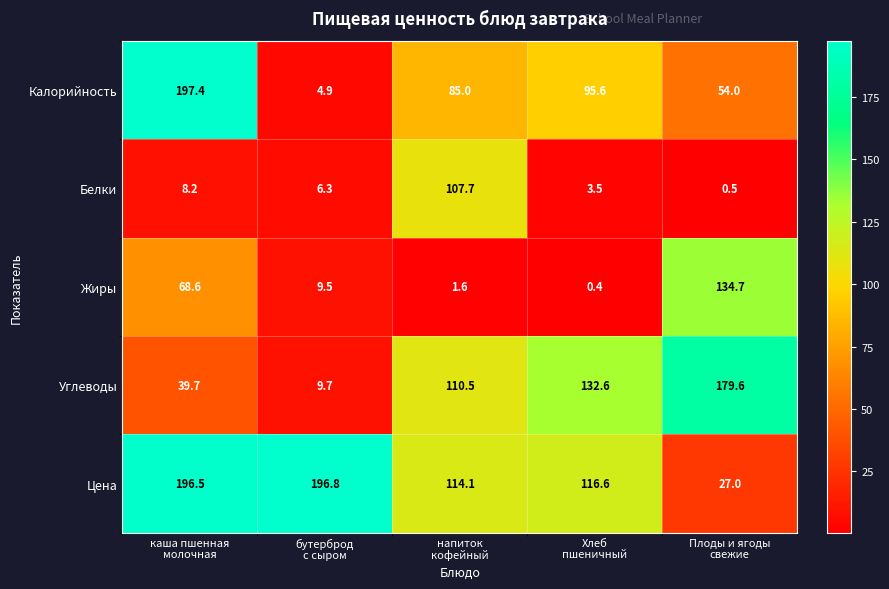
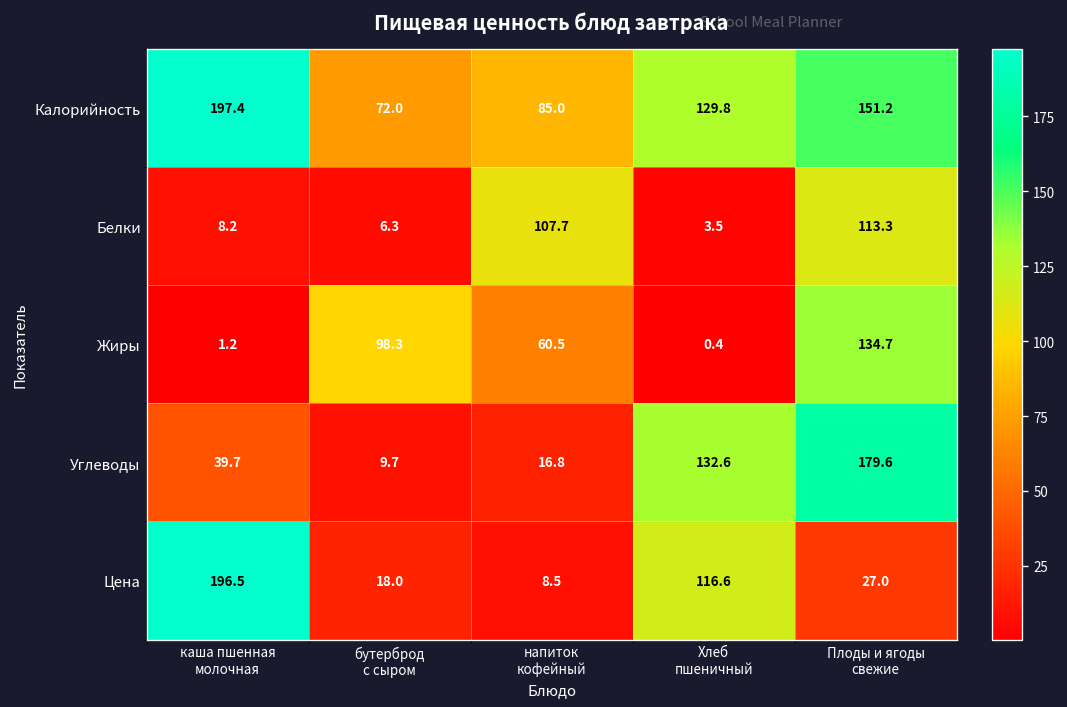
Калорийность, бутерброд с сыром: 4.9 -> 72.0
Калорийность, Хлеб пшеничный: 95.6 -> 129.8
Калорийность, Плоды и ягоды свежие: 54.0 -> 151.2
Белки, Плоды и ягоды свежие: 0.5 -> 113.3
Жиры, каша пшенная молочная: 68.6 -> 1.2
Жиры, бутерброд с сыром: 9.5 -> 98.3
Жиры, напиток кофейный: 1.6 -> 60.5
Углеводы, напиток кофейный: 110.5 -> 16.8
Цена, бутерброд с сыром: 196.8 -> 18.0
Цена, напиток кофейный: 114.1 -> 8.5
